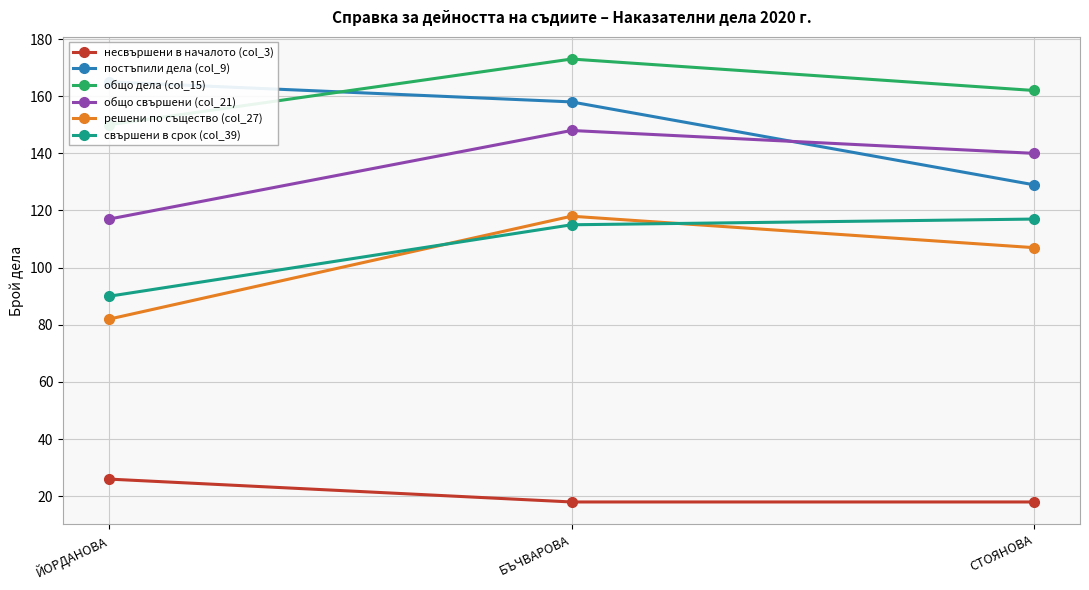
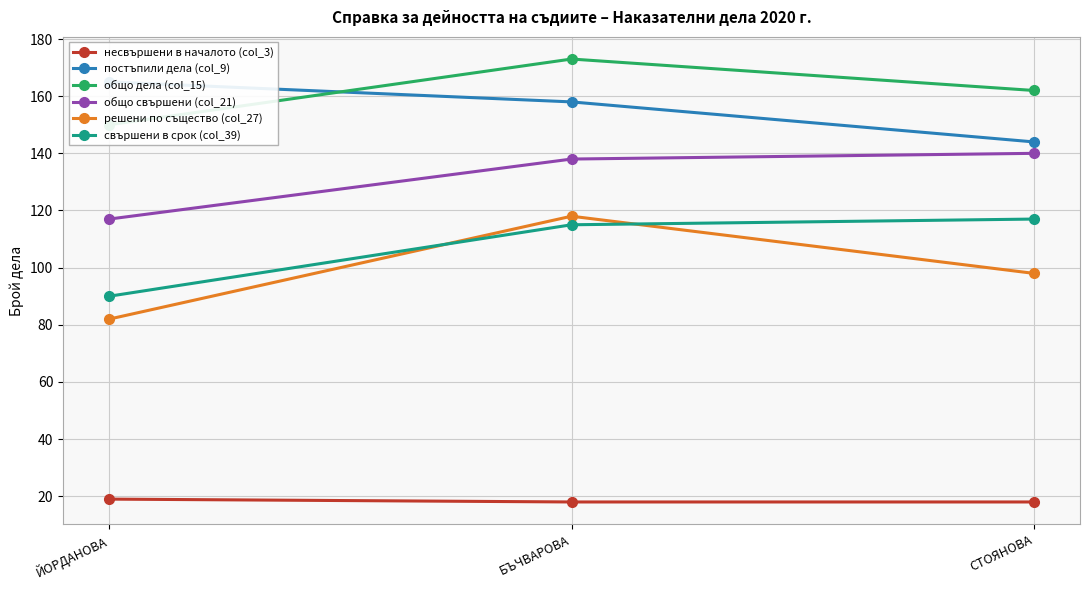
несвършени в началото (col_3), ЙОРДАНОВА: 26 -> 19
общо свършени (col_21), БЪЧВАРОВА: 148 -> 138
постъпили дела (col_9), СТОЯНОВА: 129 -> 144
решени по същество (col_27), СТОЯНОВА: 107 -> 98
